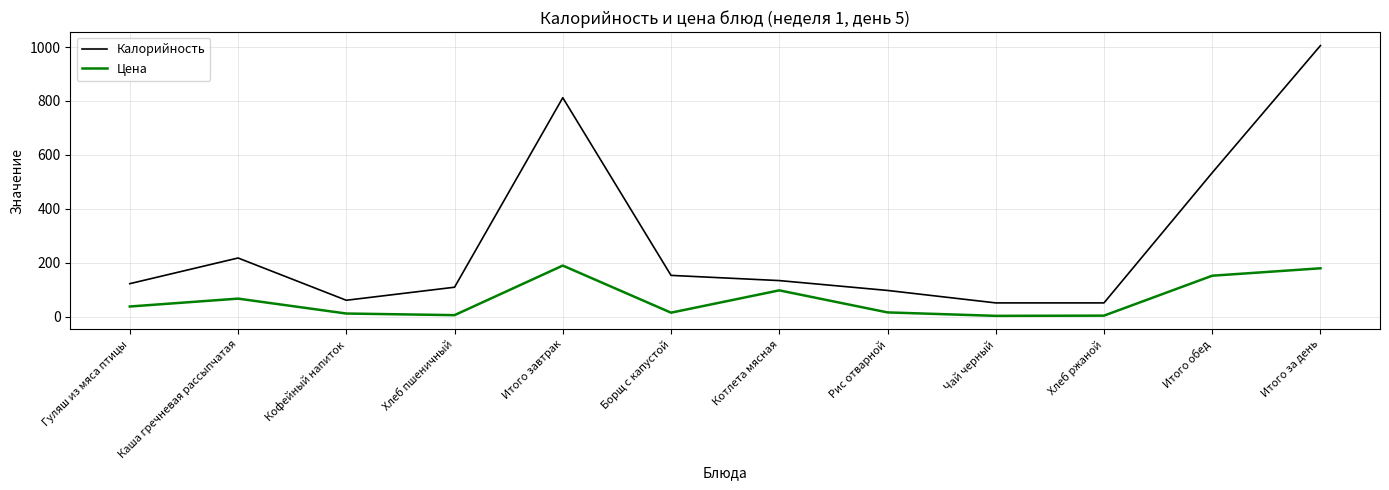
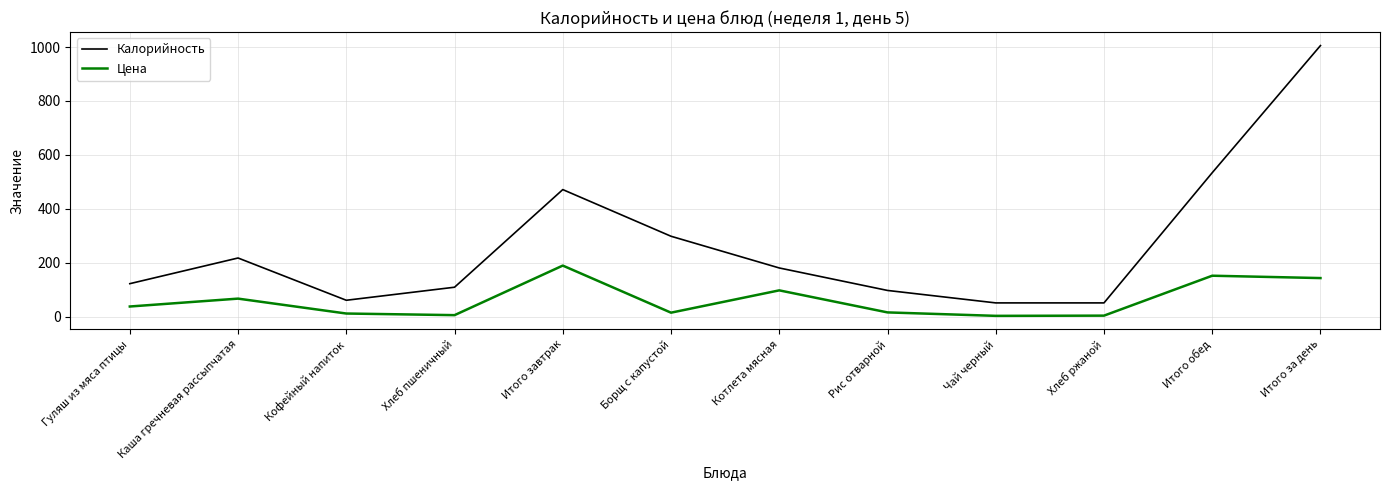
Калорийность, Итого завтрак: 810 -> 470
Калорийность, Борщ с капустой: 150 -> 300
Калорийность, Котлета мясная: 130 -> 180
Цена, Итого за день: 180 -> 140
